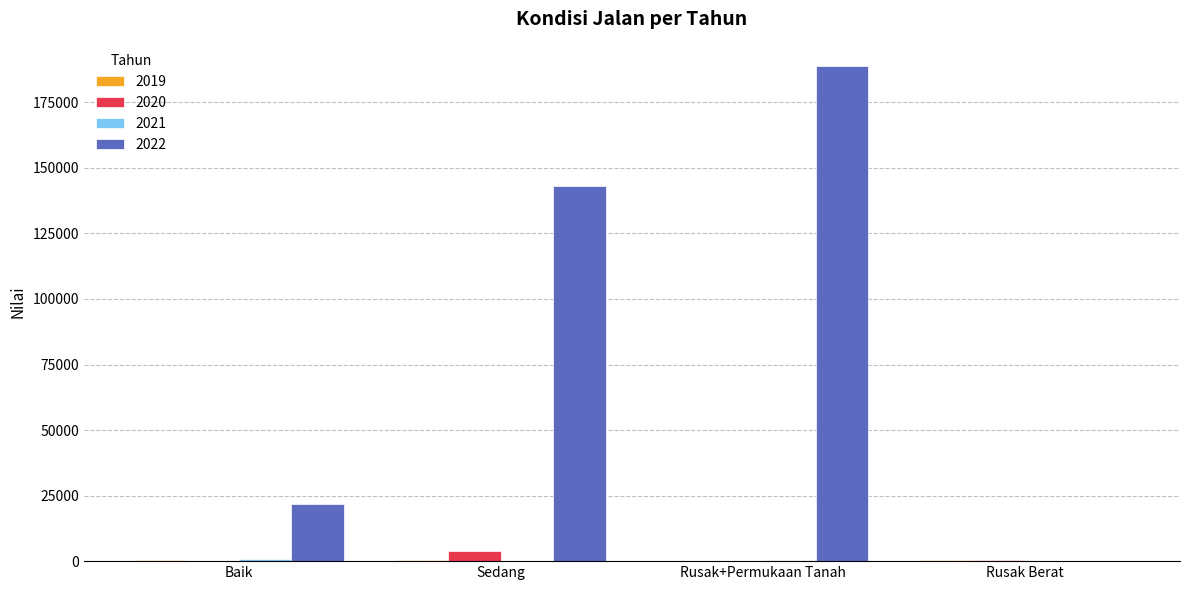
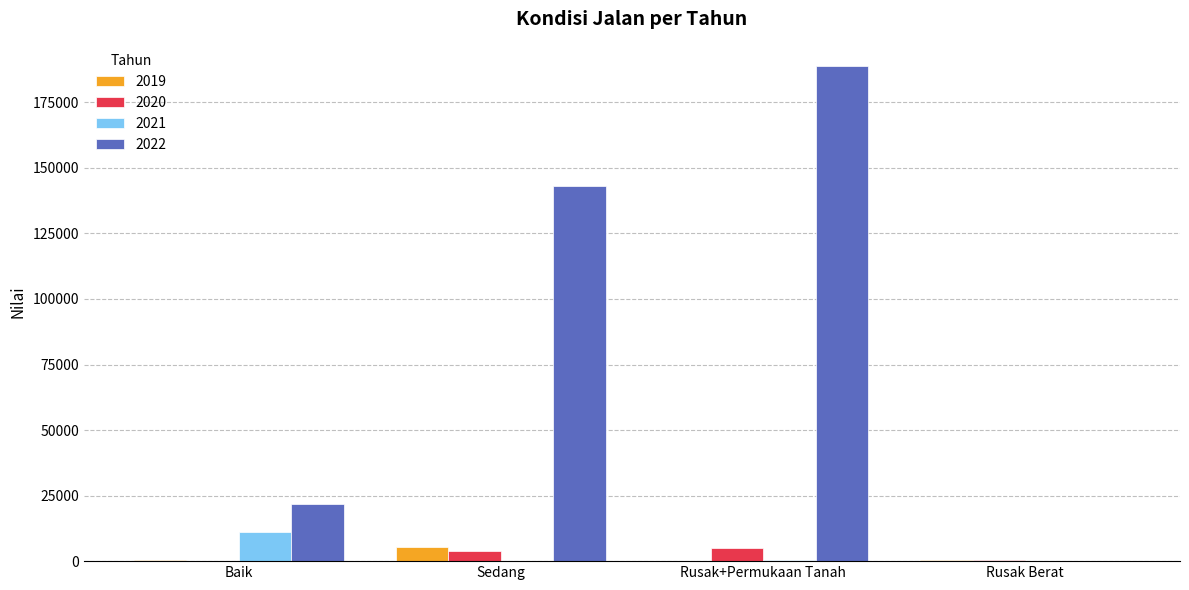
2021, Baik: 1000 -> 11000
2019, Sedang: 0 -> 5000
2020, Rusak+Permukaan Tanah: 0 -> 5000
